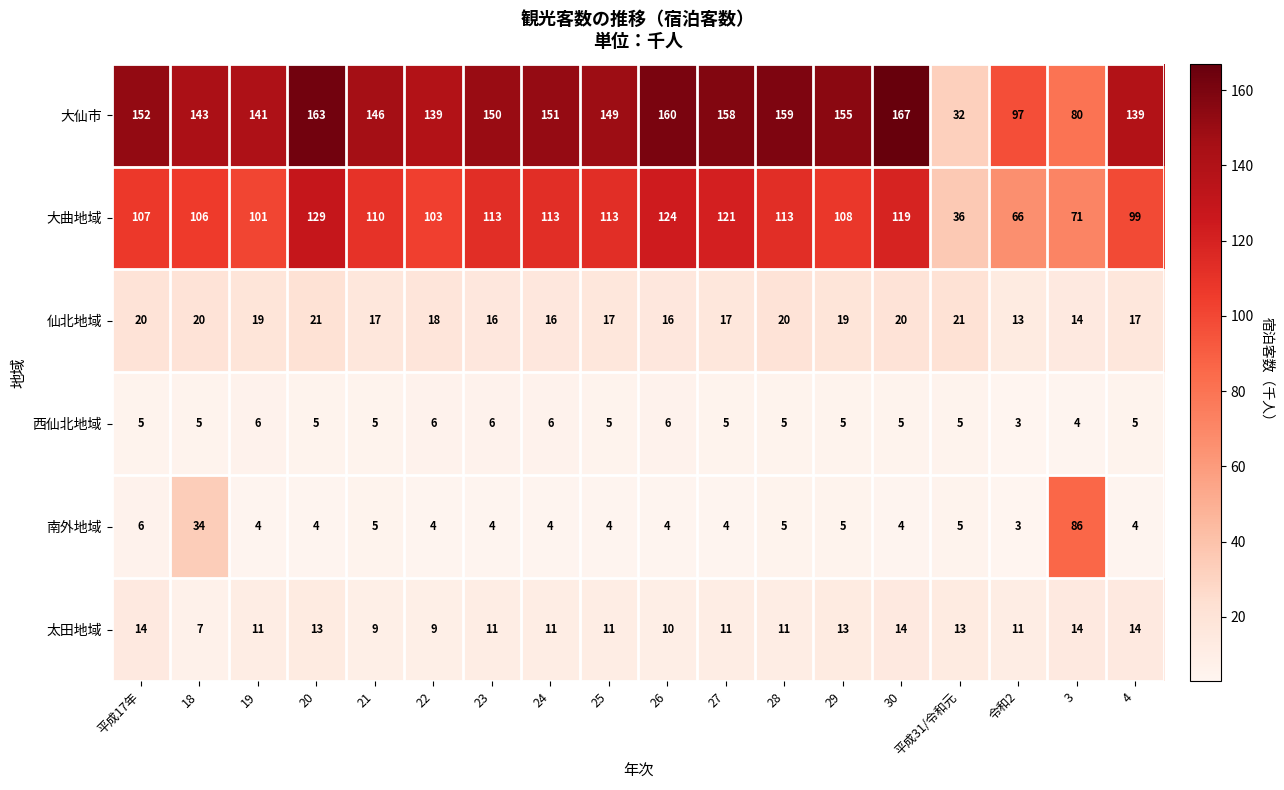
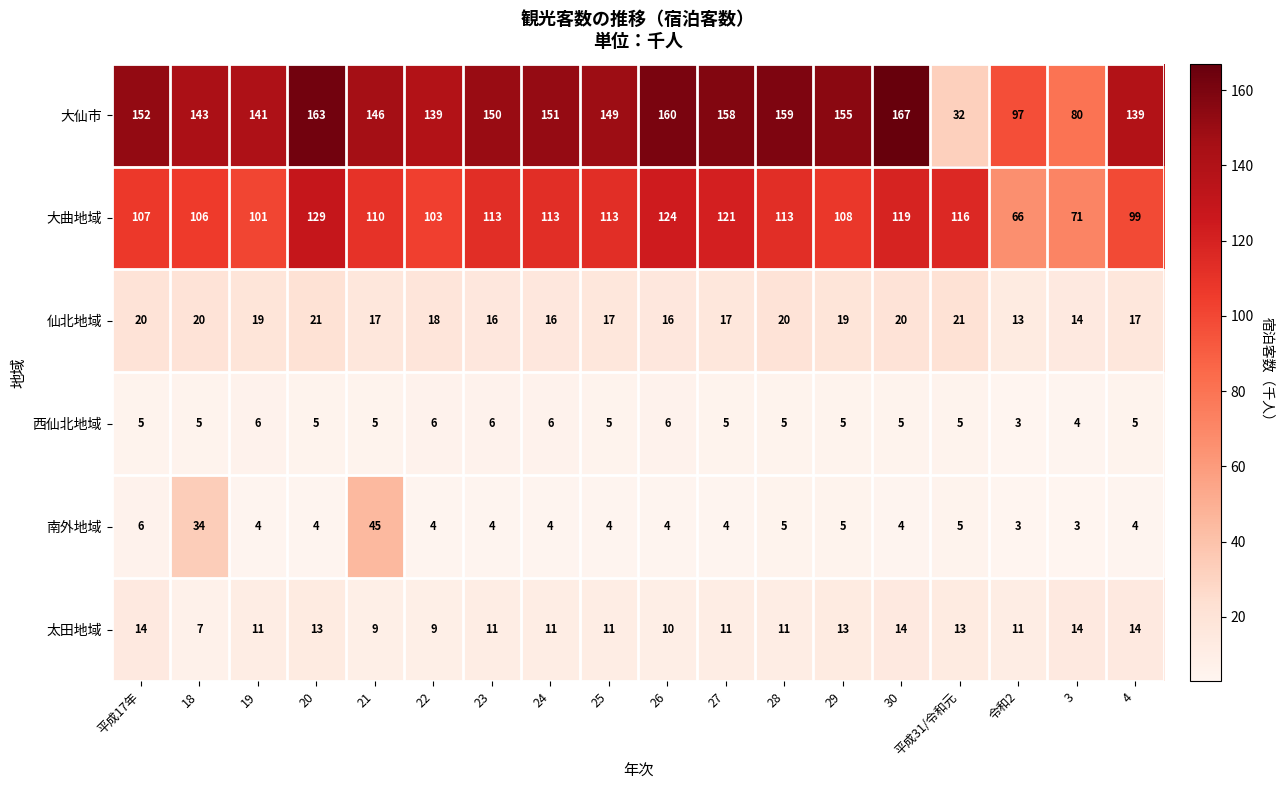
大曲地域, 平成31/令和元: 36 -> 116
南外地域, 21: 5 -> 45
南外地域, 3: 86 -> 3
